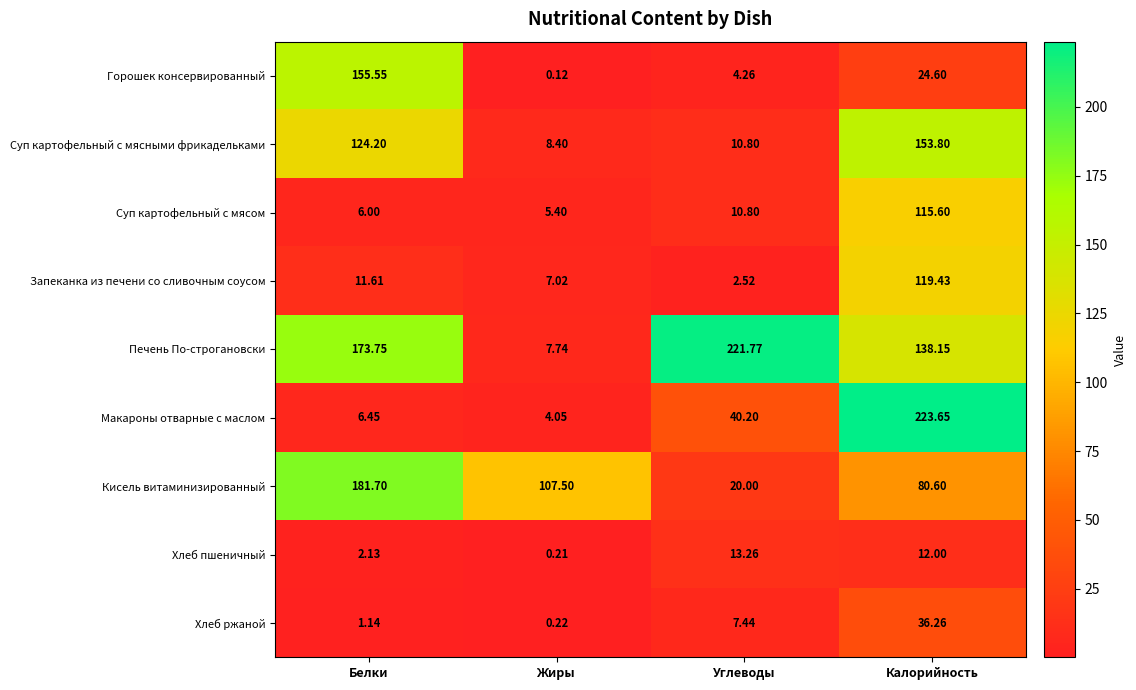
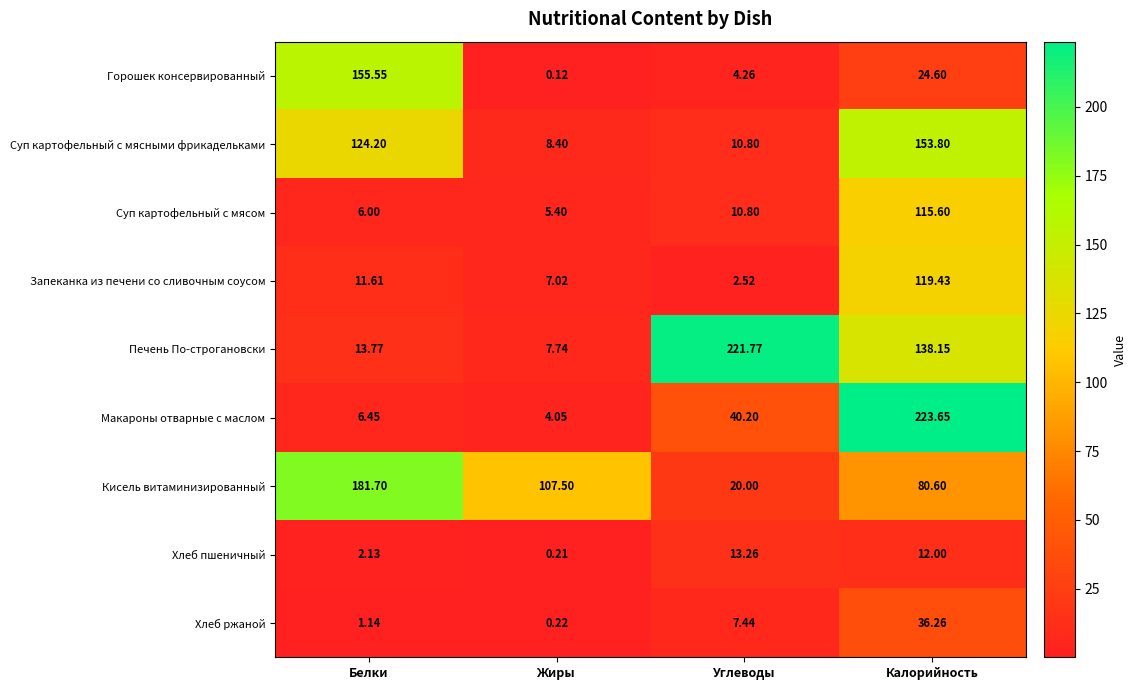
Печень По-строгановски, Белки: 173.75 -> 13.77
